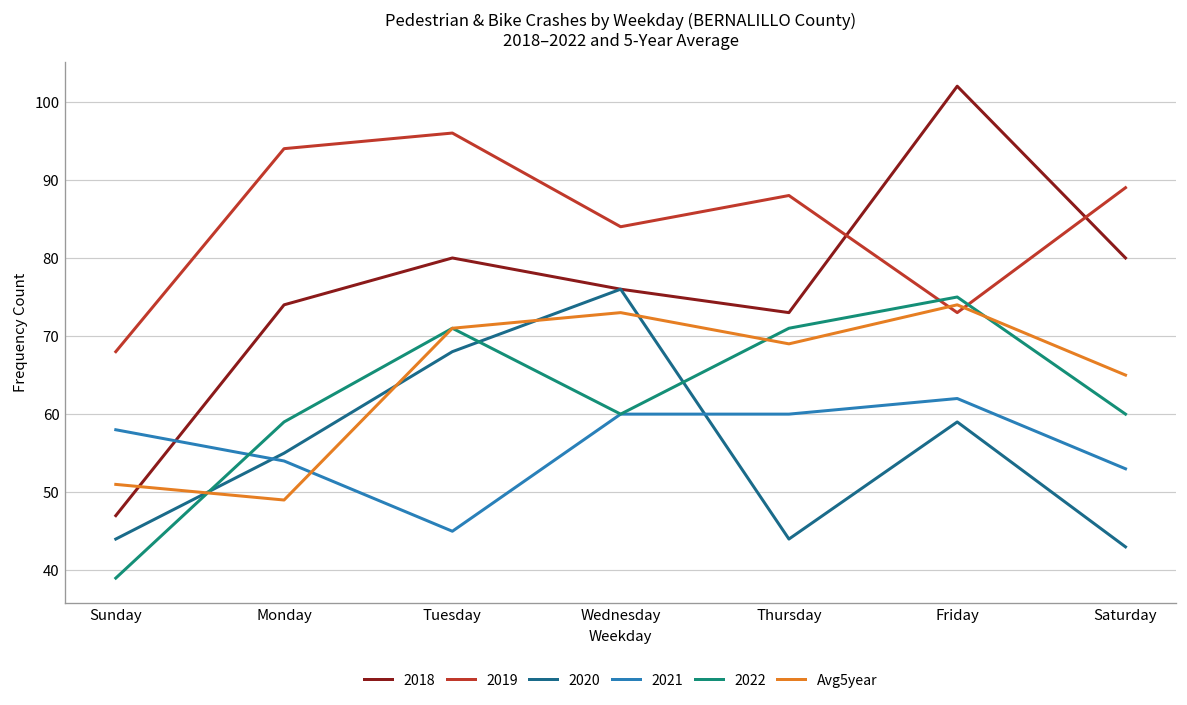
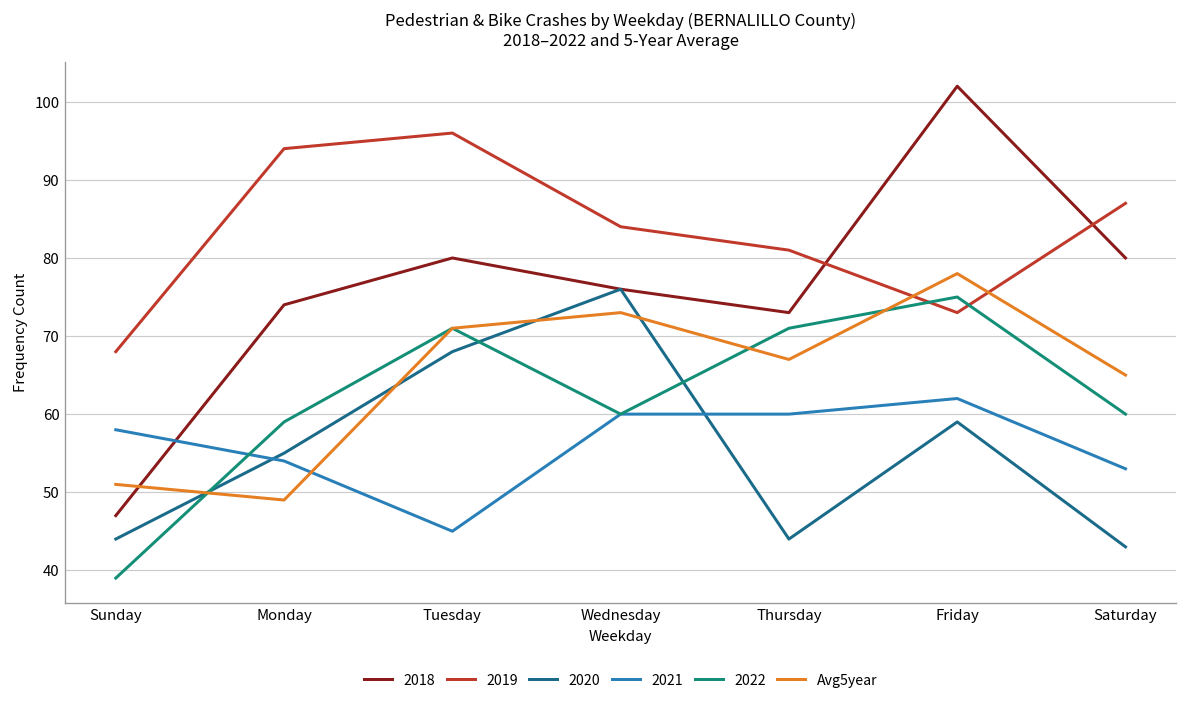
2019, Thursday: 88 -> 81
Avg5year, Thursday: 69 -> 67
Avg5year, Friday: 74 -> 78
2019, Saturday: 89 -> 87
